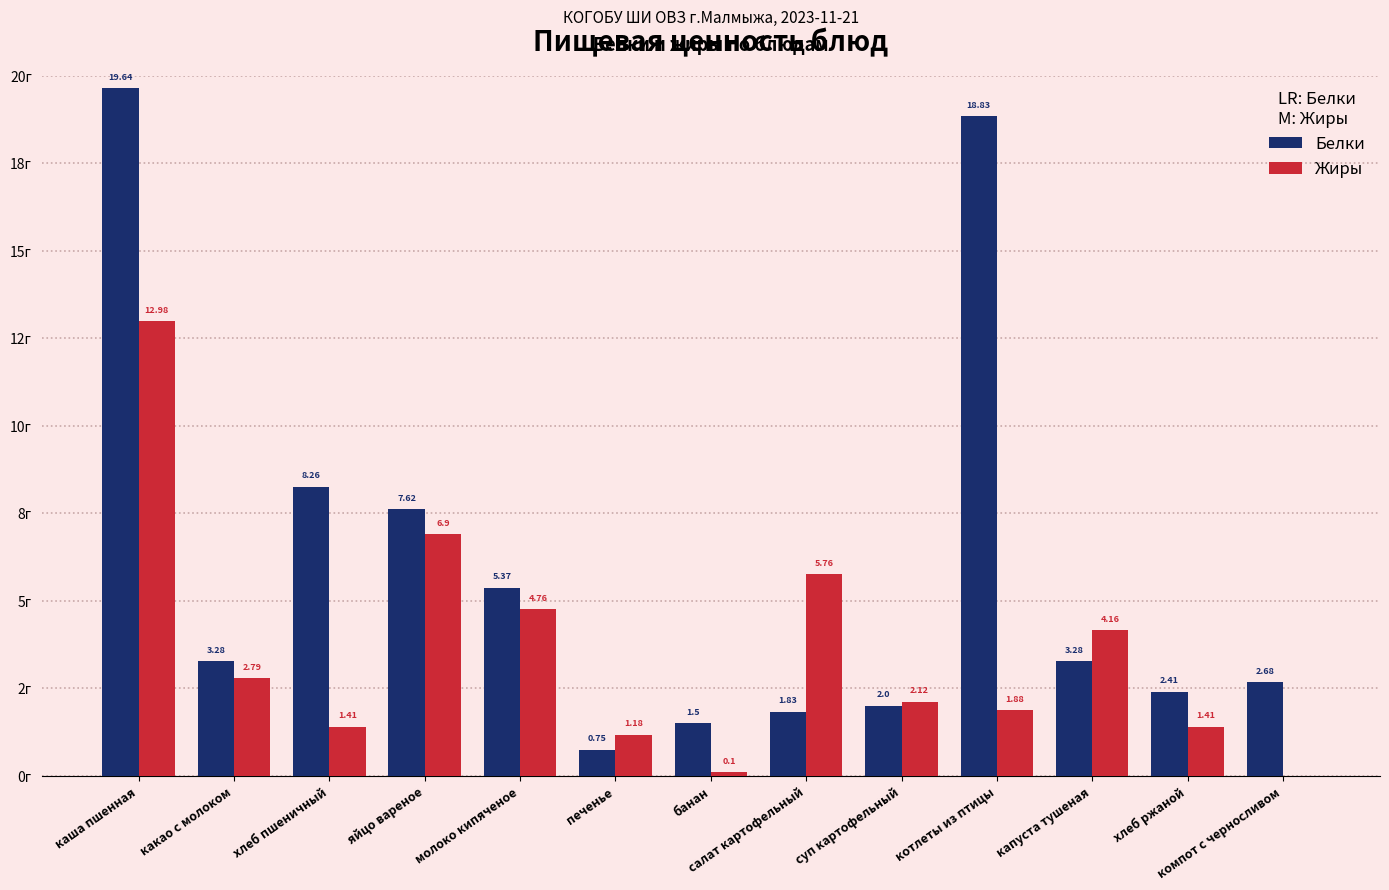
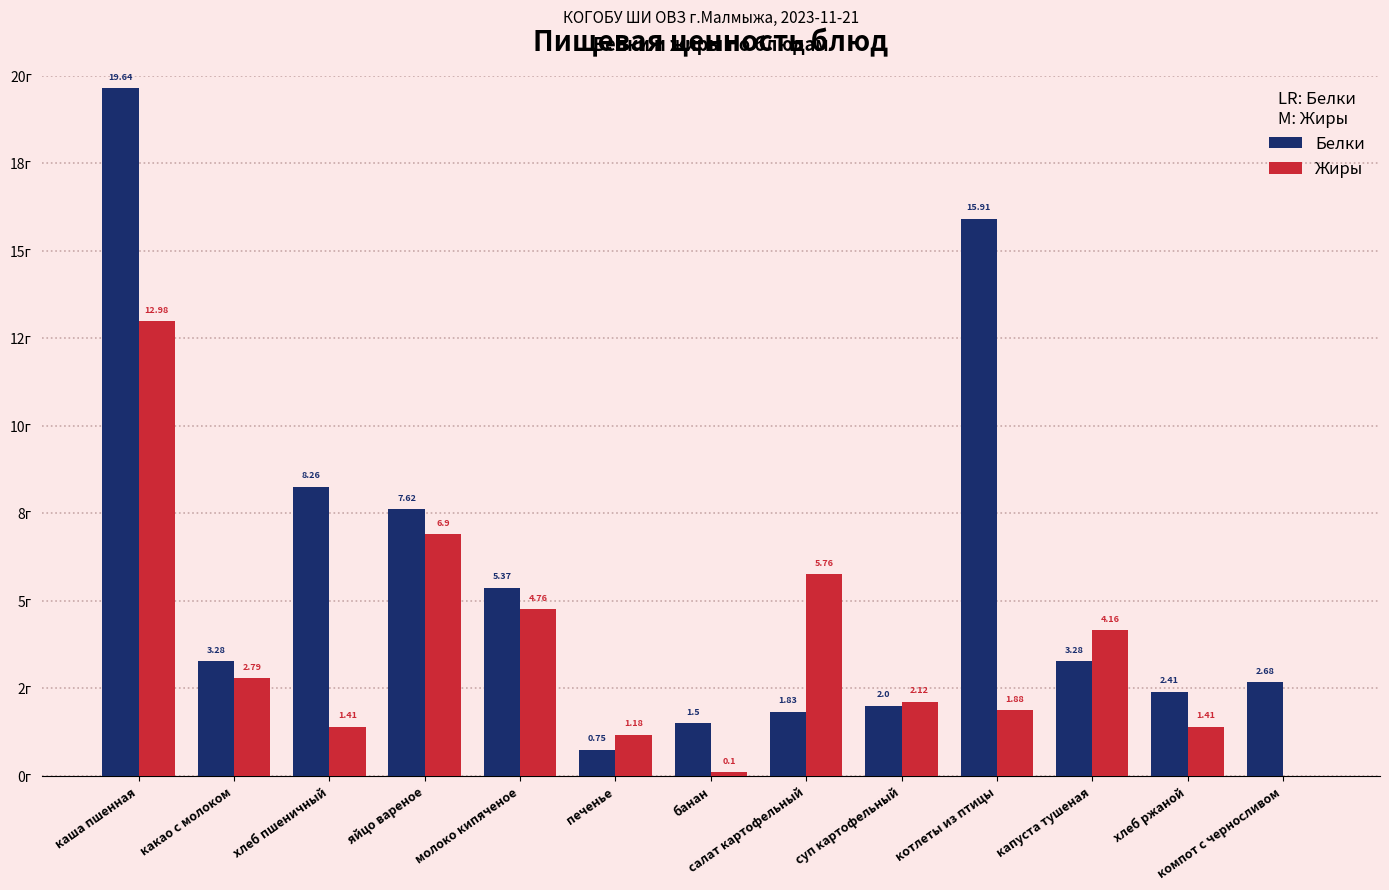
Белки, котлеты из птицы: 18.83 -> 15.91
